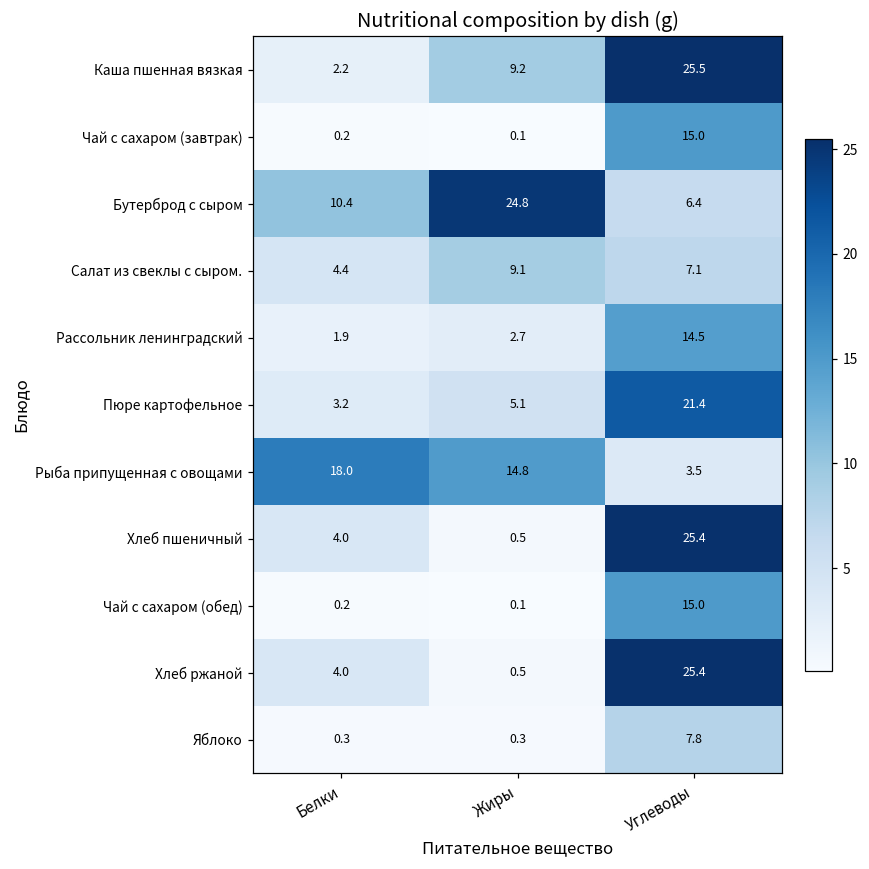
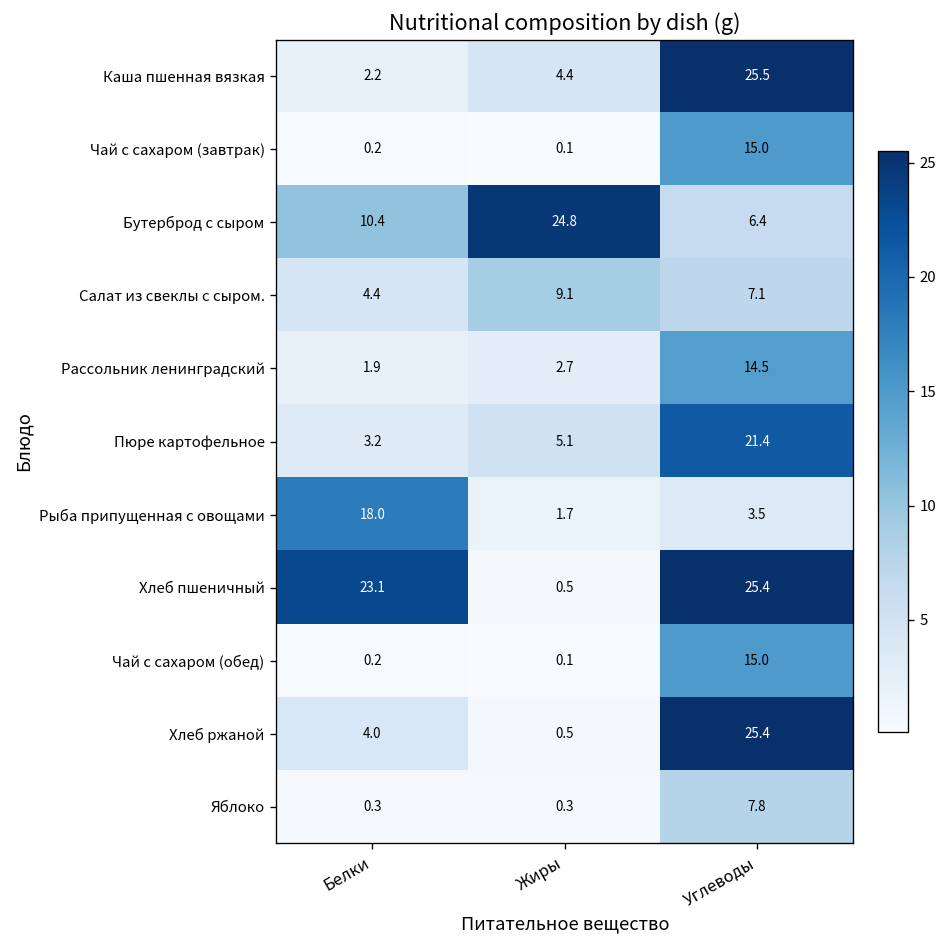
Каша пшенная вязкая, Жиры: 9.2 -> 4.4
Рыба припущенная с овощами, Жиры: 14.8 -> 1.7
Хлеб пшеничный, Белки: 4.0 -> 23.1
